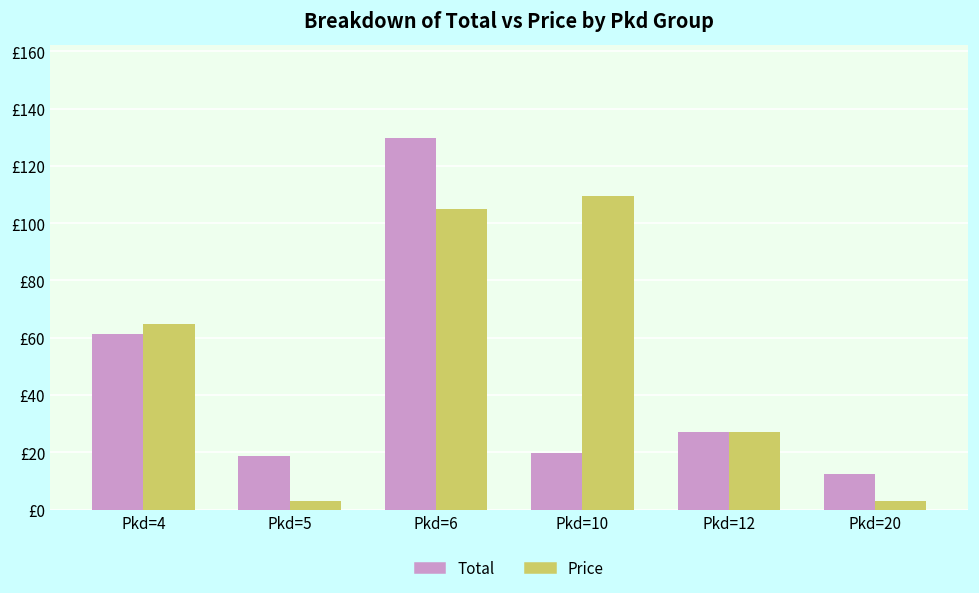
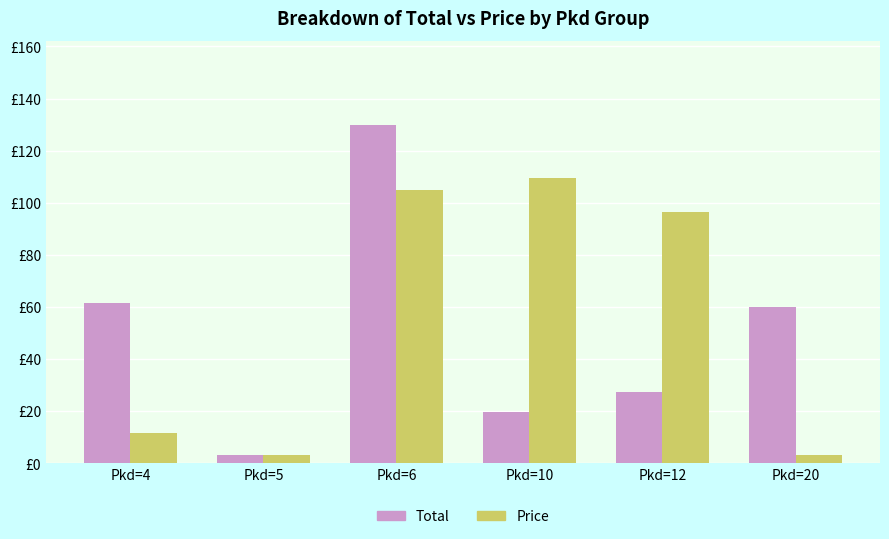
Price, Pkd=4: £65 -> £11
Total, Pkd=5: £19 -> £3
Price, Pkd=12: £27 -> £97
Total, Pkd=20: £12 -> £60
